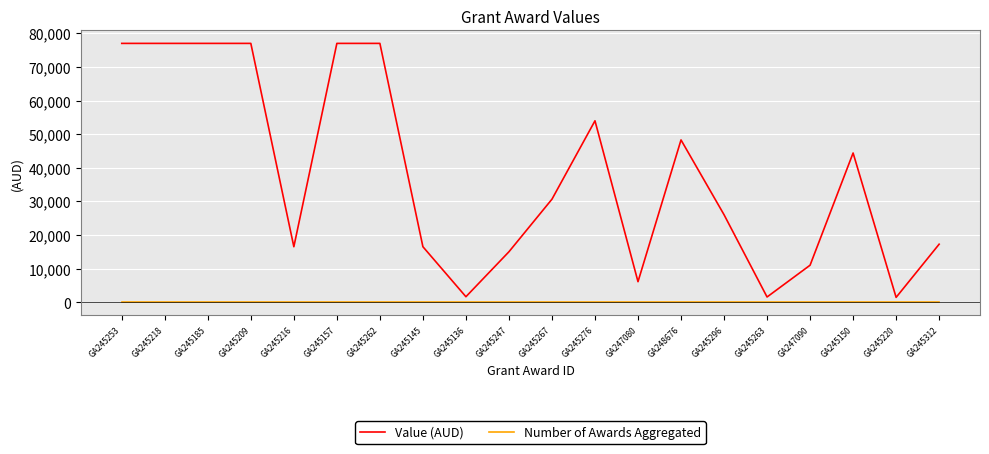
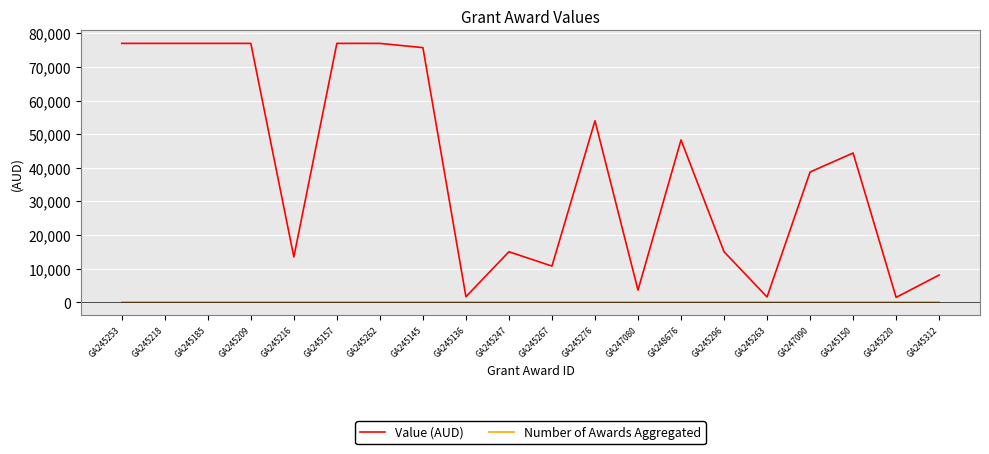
Value (AUD), GA245216: 17,000 -> 13,000
Value (AUD), GA245145: 17,000 -> 76,000
Value (AUD), GA245267: 31,000 -> 11,000
Value (AUD), GA247080: 6,000 -> 4,000
Value (AUD), GA245296: 26,000 -> 15,000
Value (AUD), GA247090: 11,000 -> 39,000
Value (AUD), GA245312: 17,000 -> 8,000
